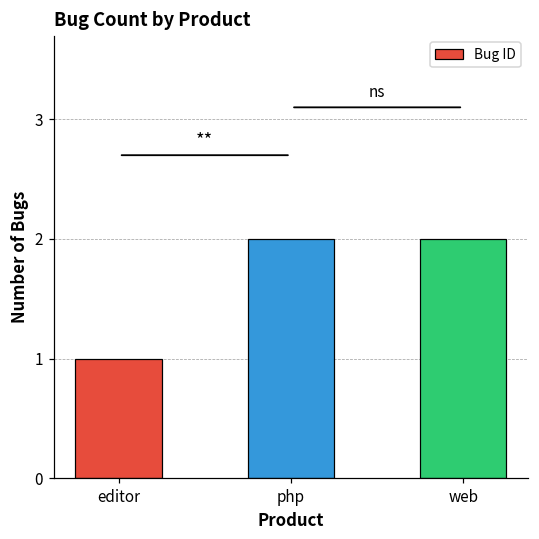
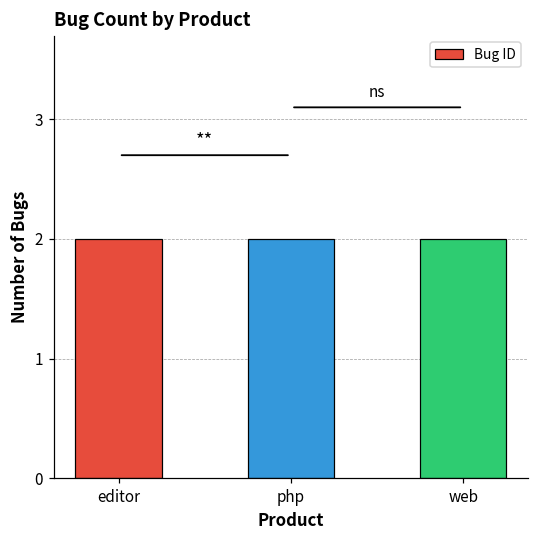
editor: 1 -> 2
